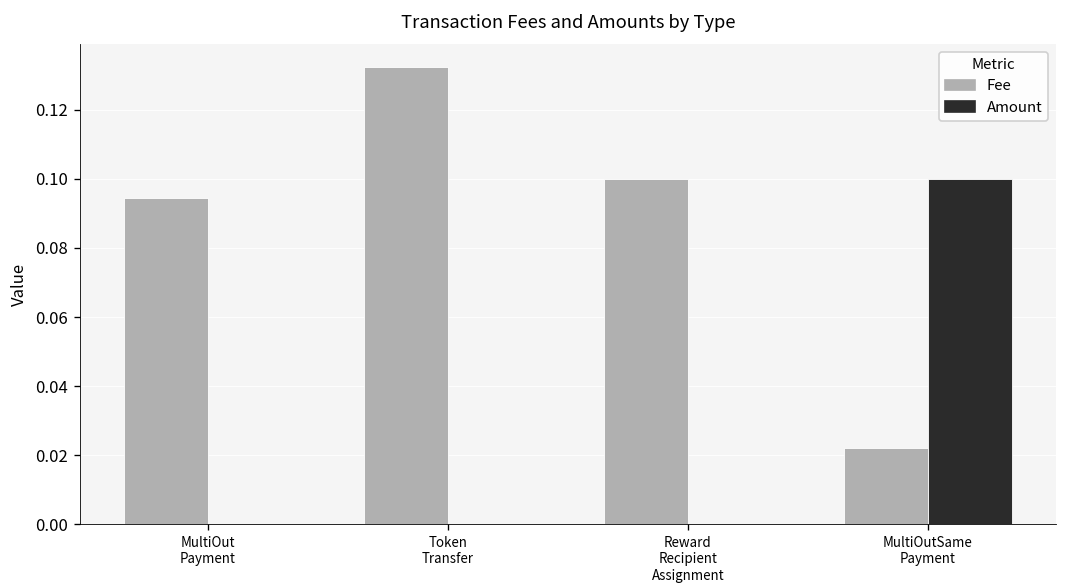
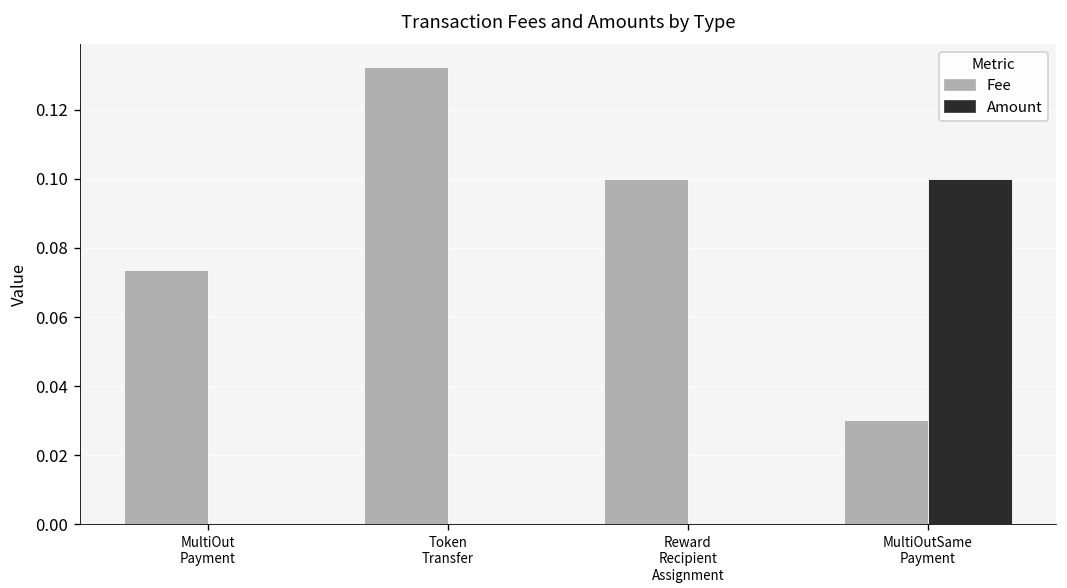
Fee, MultiOut Payment: 0.094 -> 0.074
Fee, MultiOutSame Payment: 0.022 -> 0.030
